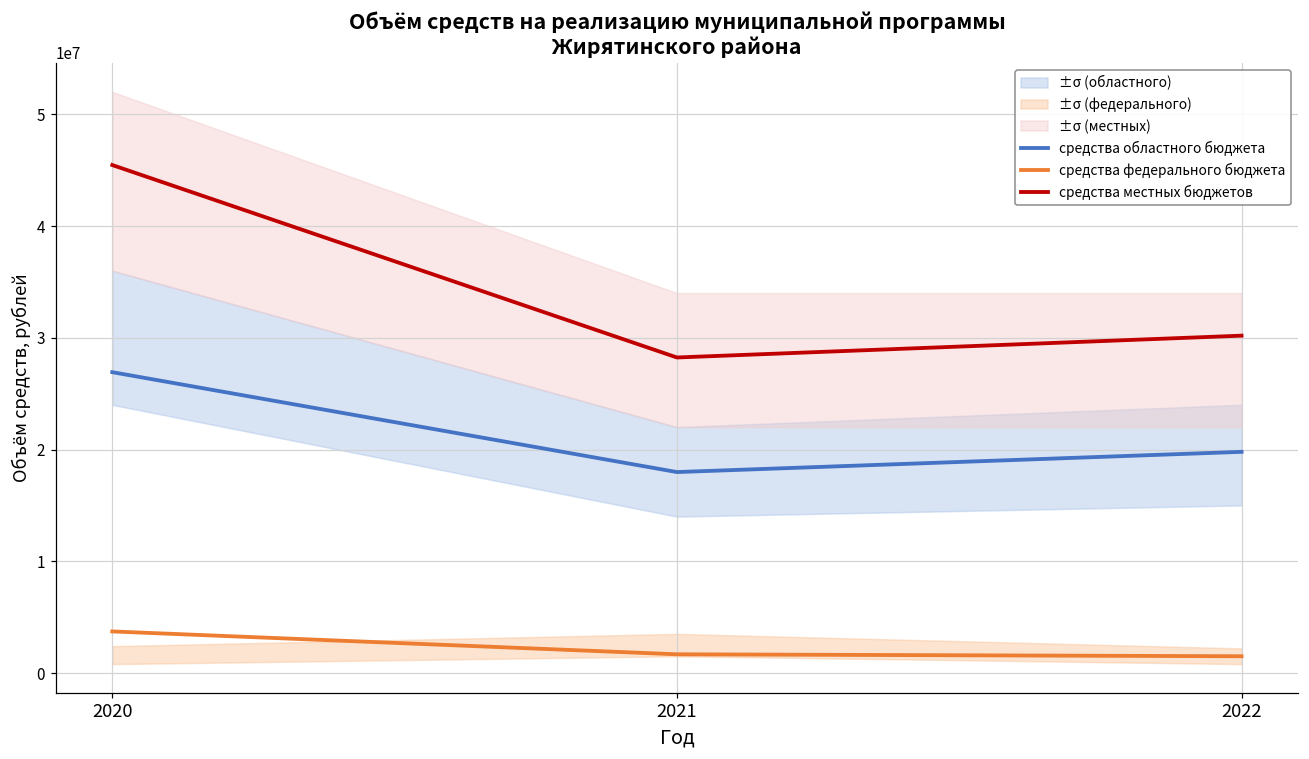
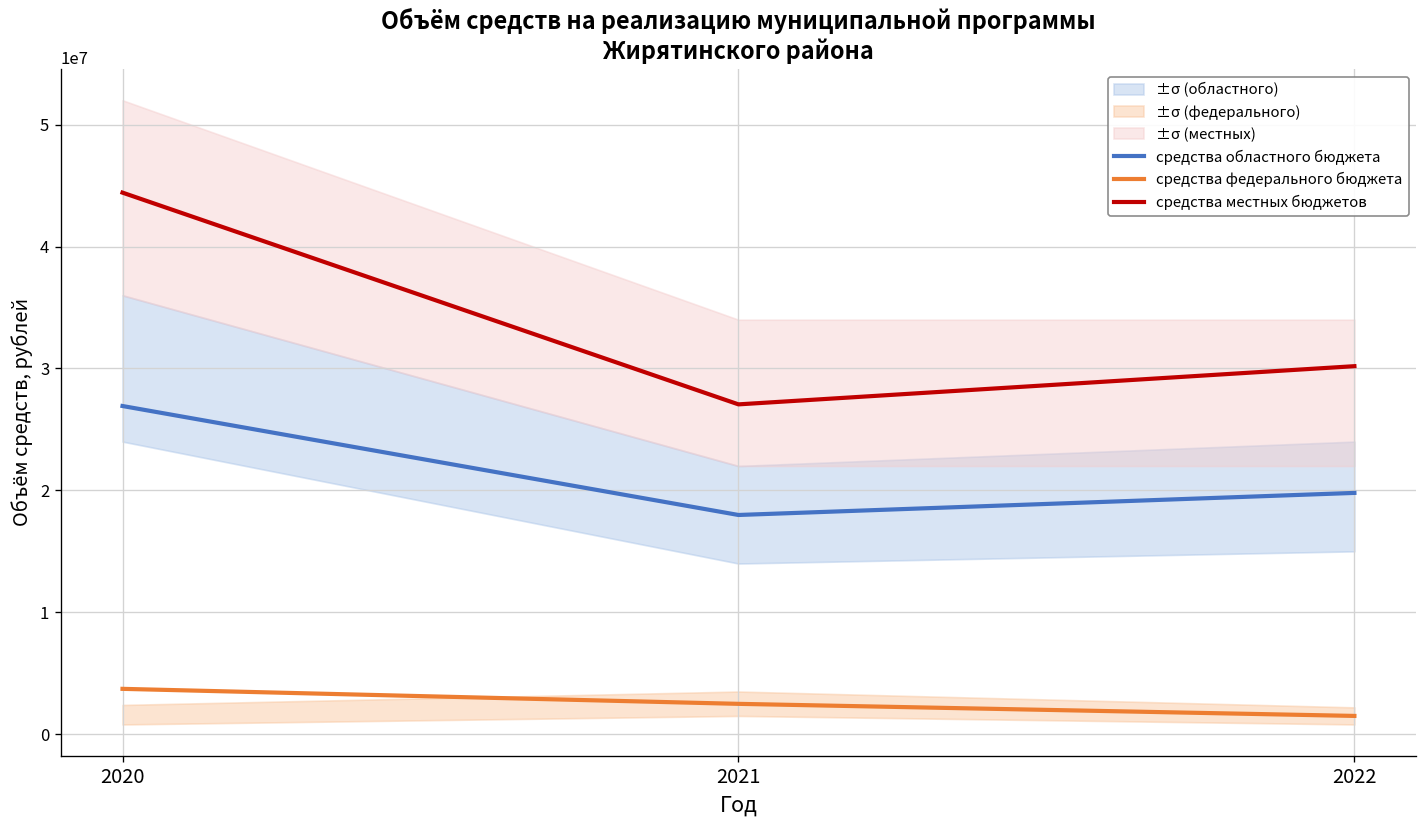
средства местных бюджетов, 2020: 45500000 -> 44400000
средства федерального бюджета, 2021: 1700000 -> 2500000
средства местных бюджетов, 2021: 28200000 -> 27100000
